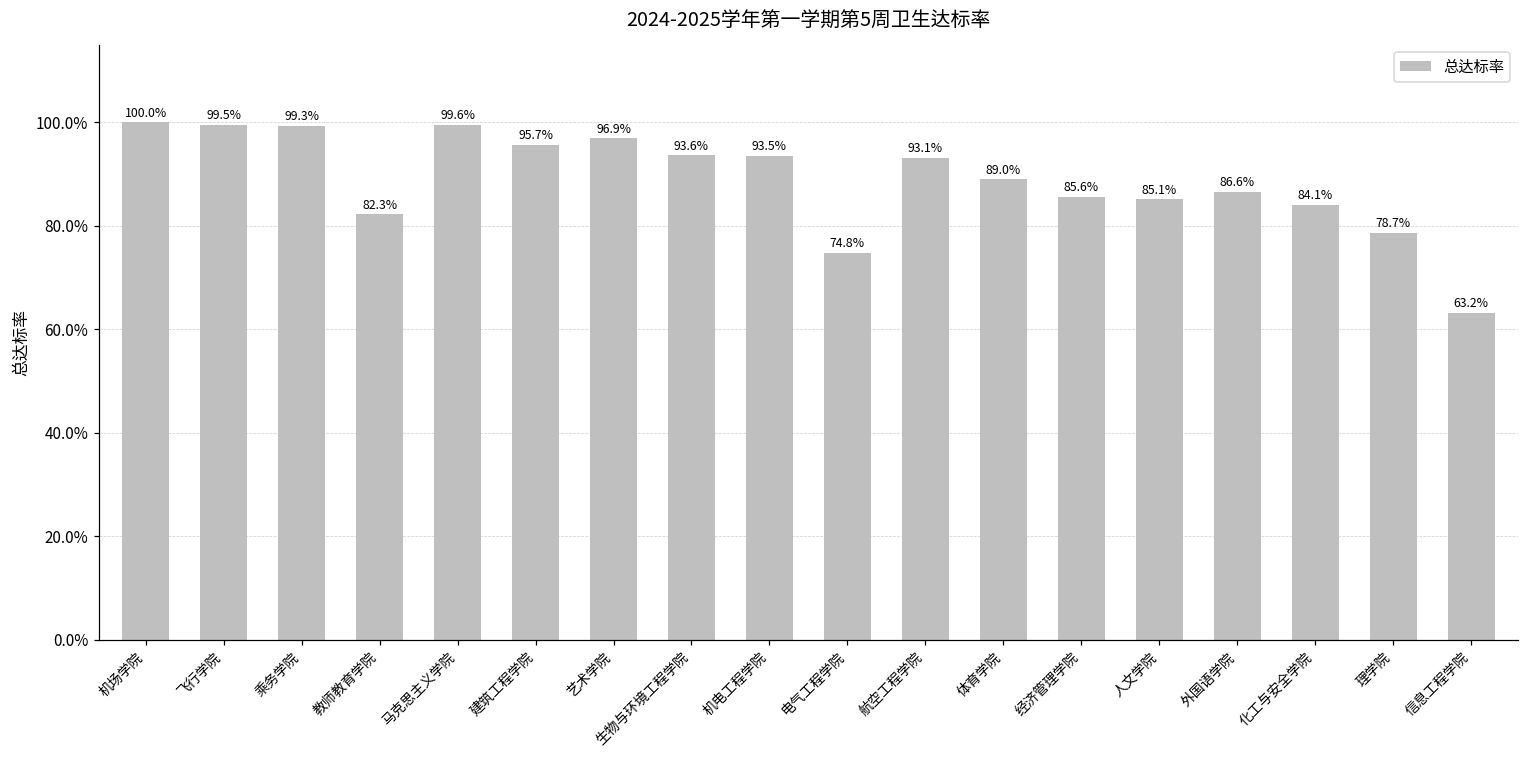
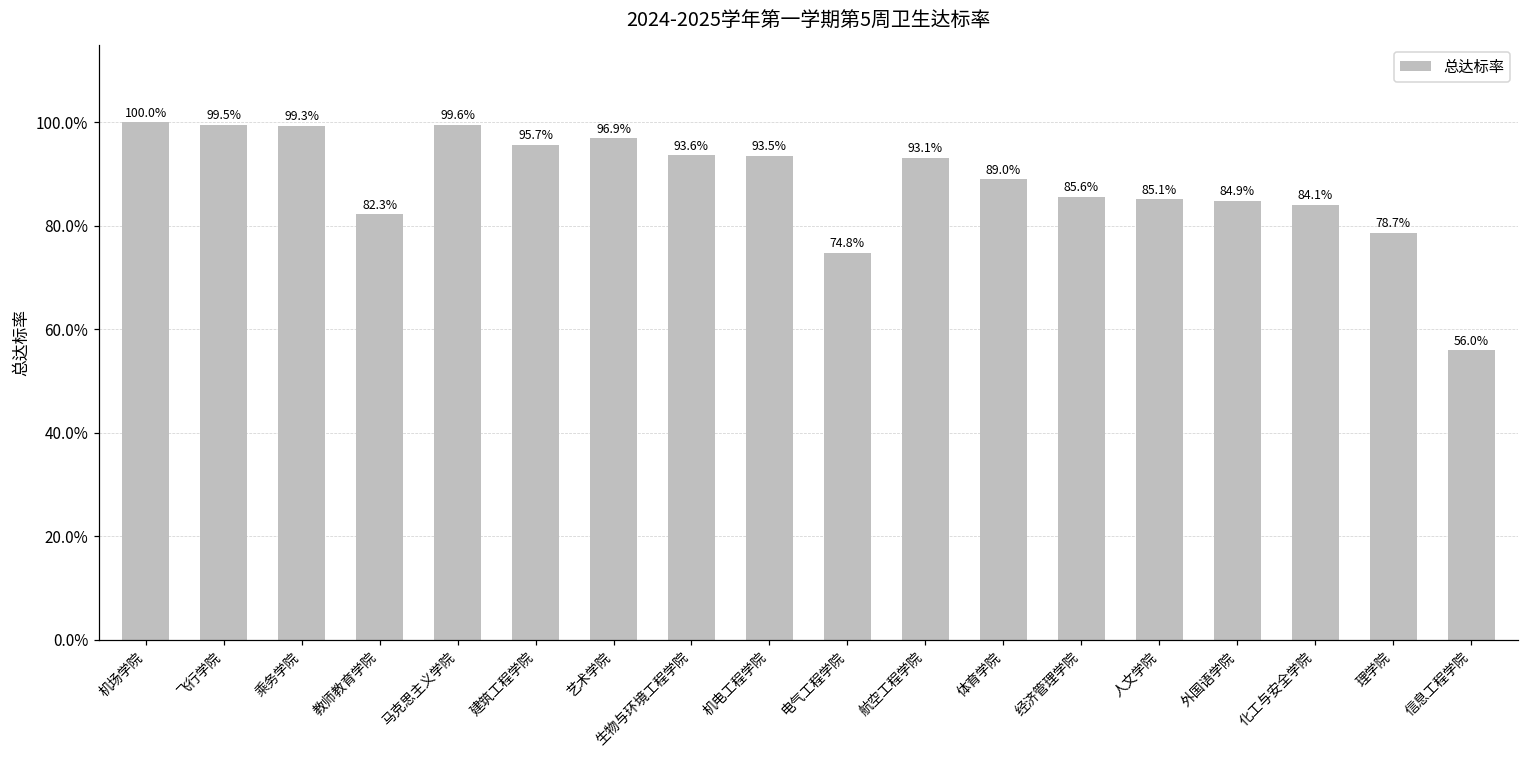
外国语学院: 86.6% -> 84.9%
信息工程学院: 63.2% -> 56.0%
